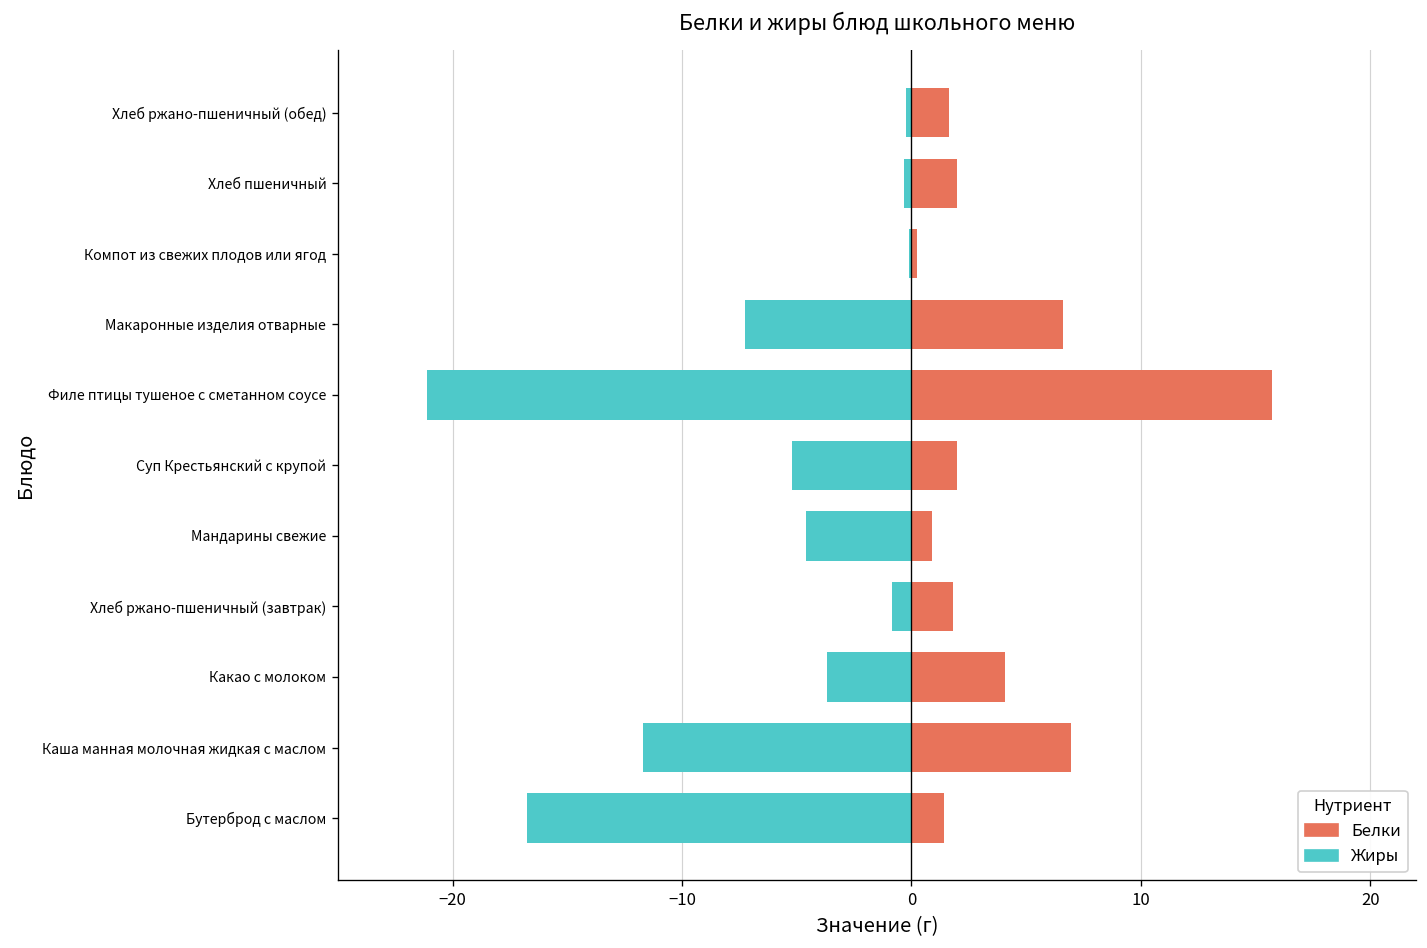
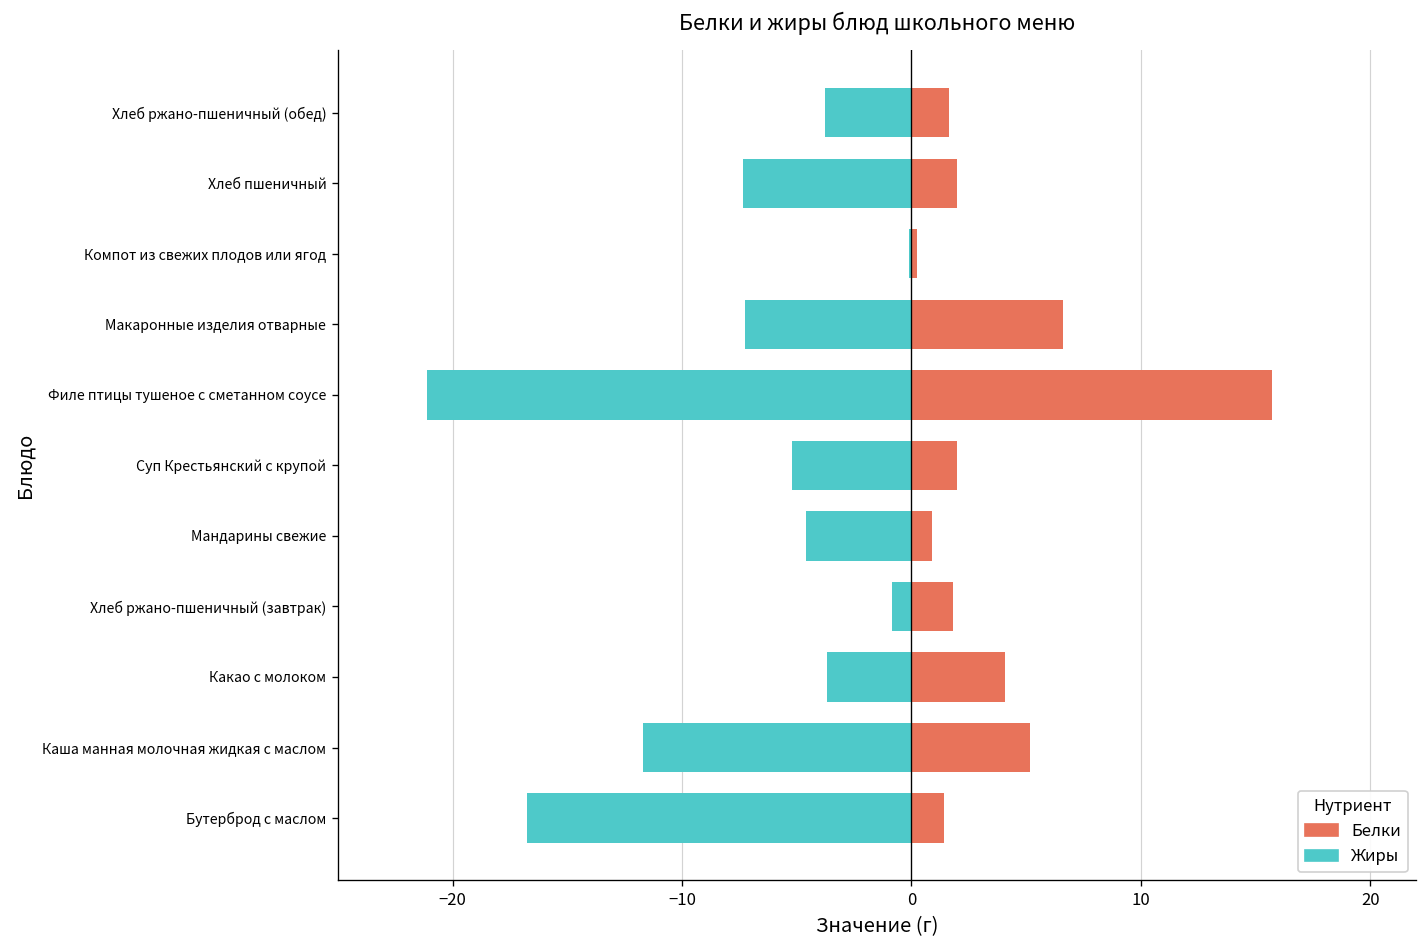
Жиры, Хлеб ржано-пшеничный (обед): -0.3 -> -3.8
Жиры, Хлеб пшеничный: -0.3 -> -7.4
Белки, Каша манная молочная жидкая с маслом: 6.9 -> 5.2
